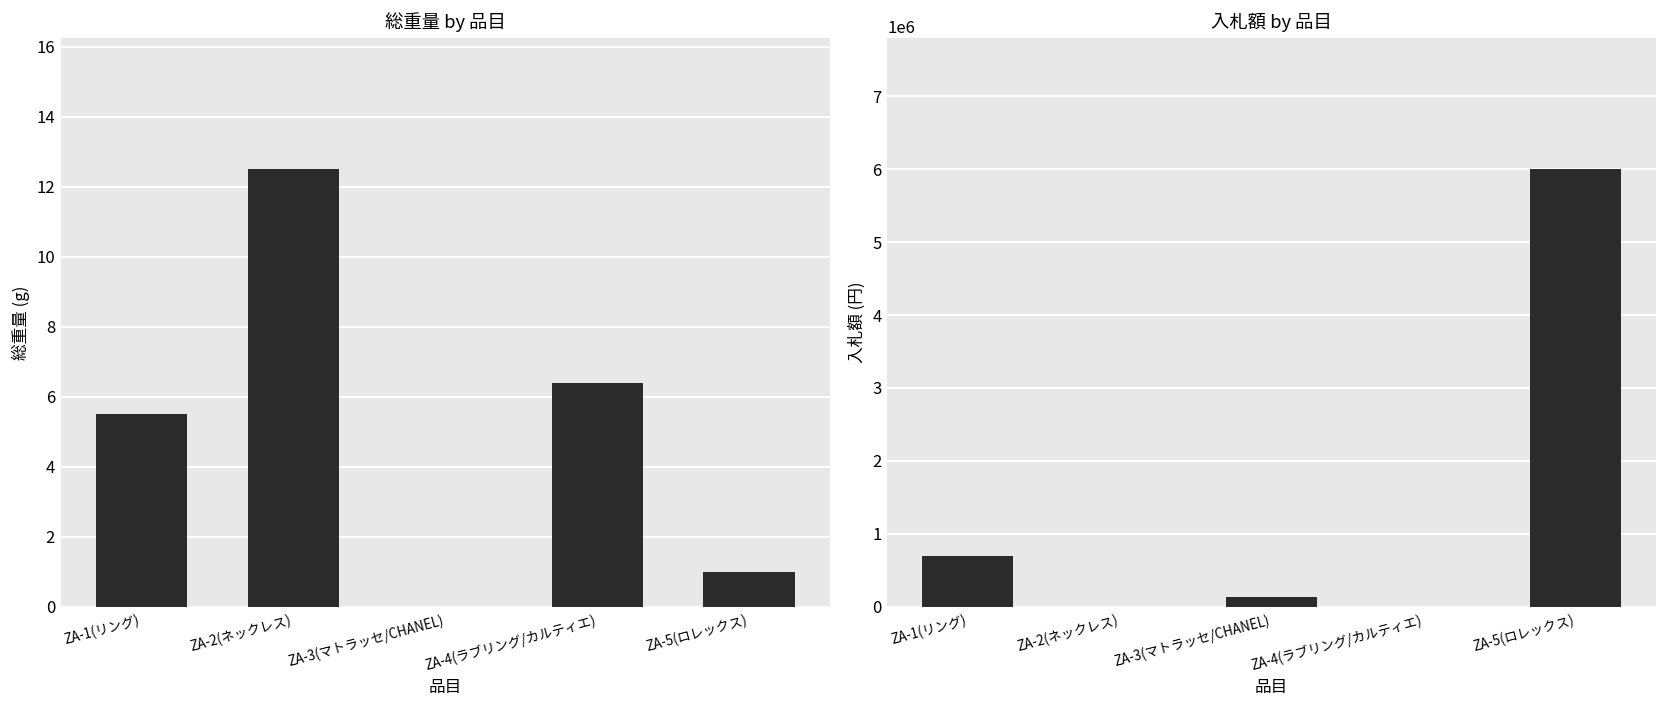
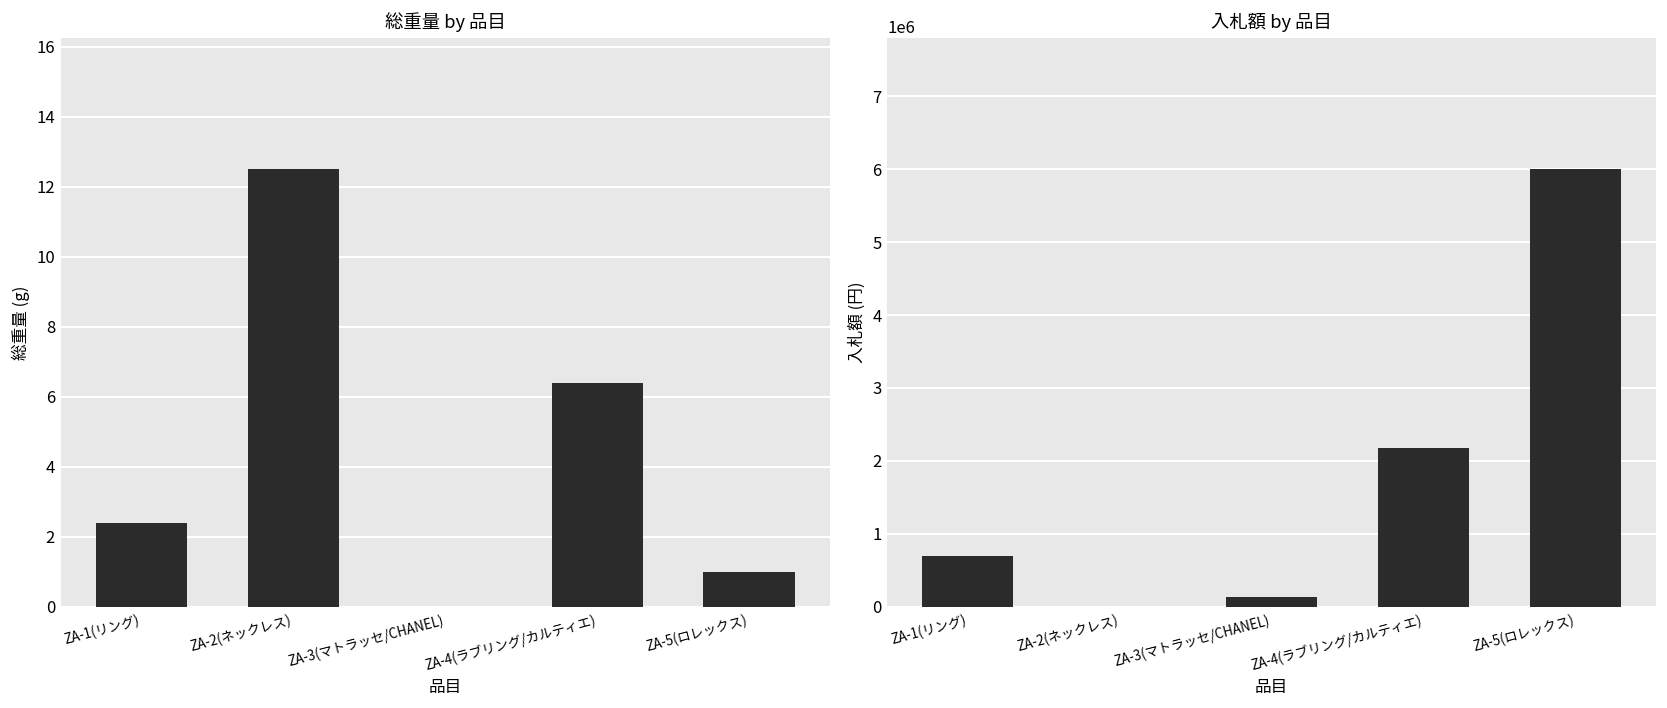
総重量 by 品目, ZA-1(リング): 5.5 -> 2.4
入札額 by 品目, ZA-4(ラブリング/カルティエ): 0 -> 2200000
